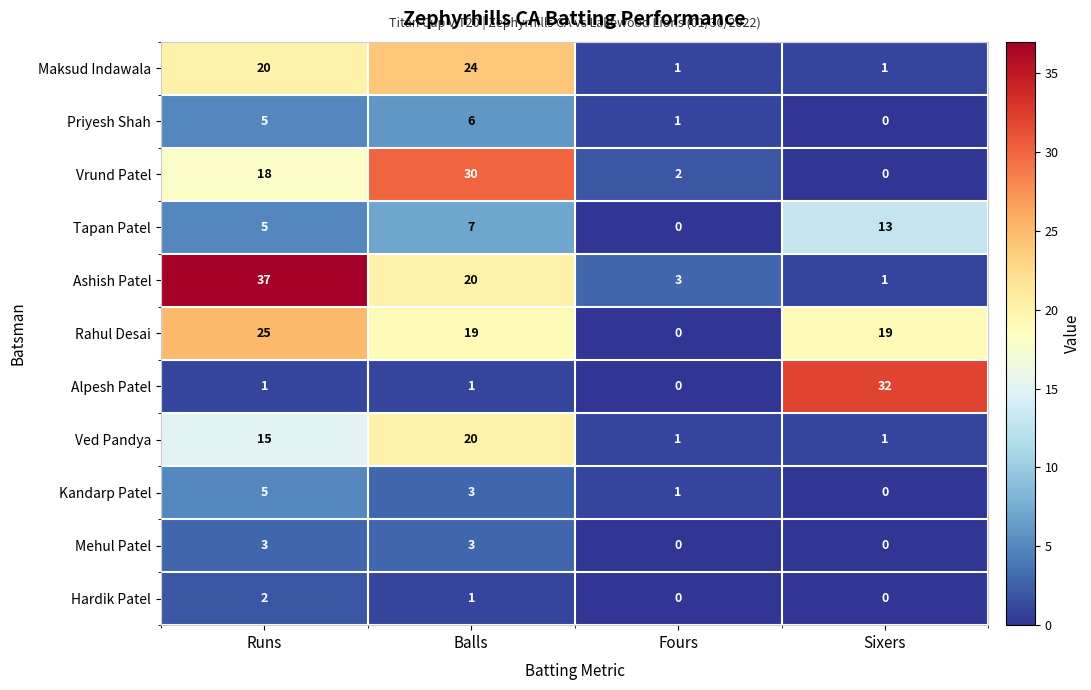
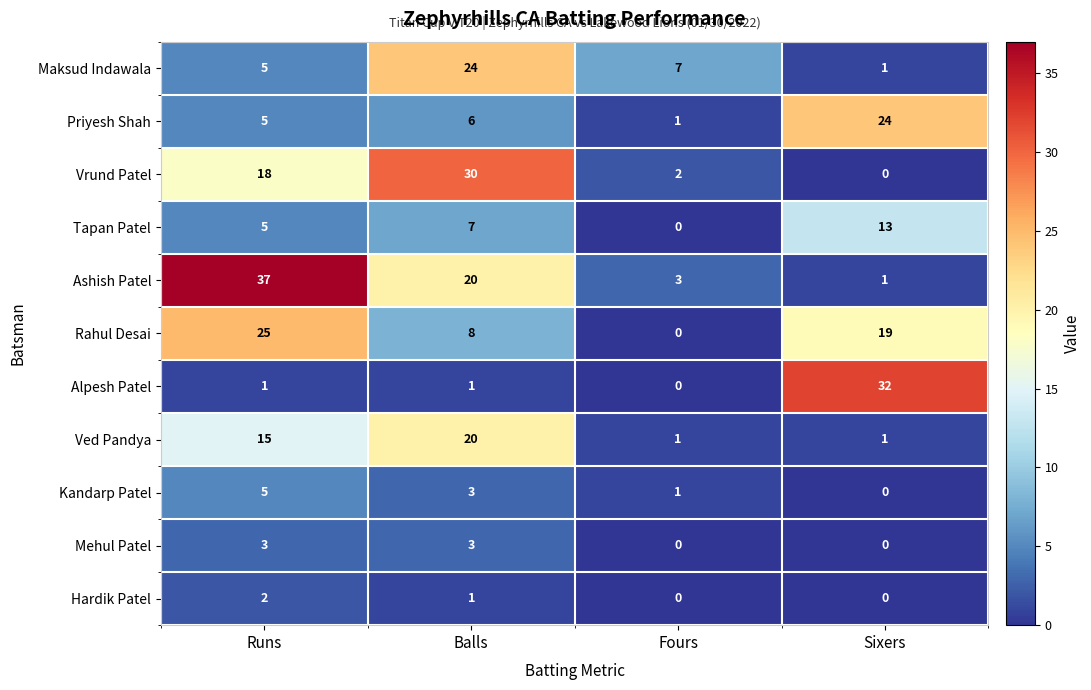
Maksud Indawala, Runs: 20 -> 5
Maksud Indawala, Fours: 1 -> 7
Priyesh Shah, Sixers: 0 -> 24
Rahul Desai, Balls: 19 -> 8
